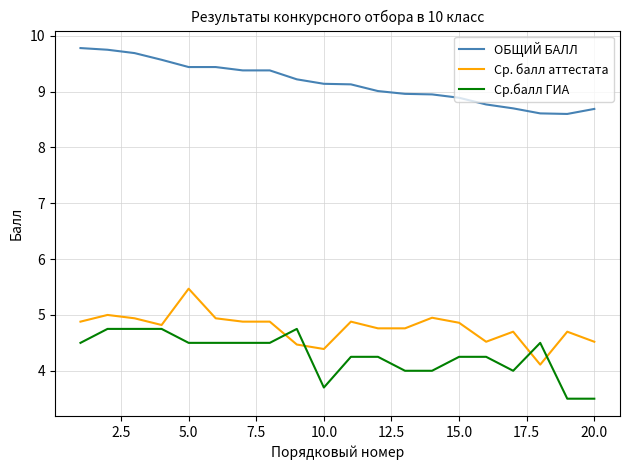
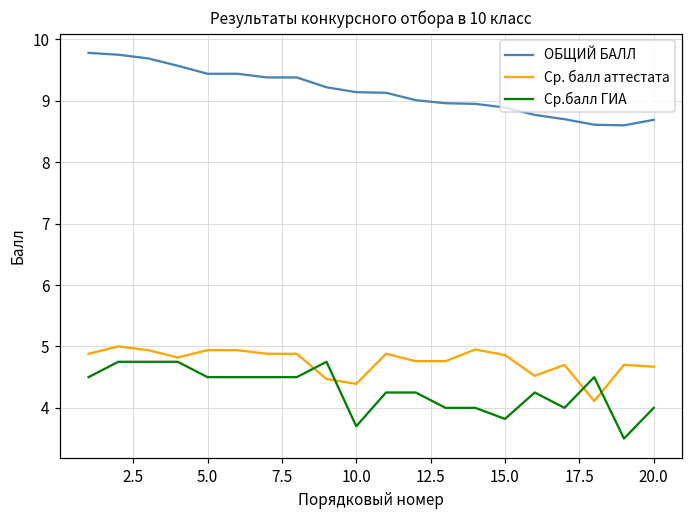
Ср. балл аттестата, 5.0: 5.5 -> 4.9
Ср.балл ГИА, 15.0: 4.3 -> 3.8
Ср. балл аттестата, 20.0: 4.5 -> 4.7
Ср.балл ГИА, 20.0: 3.5 -> 4.0
